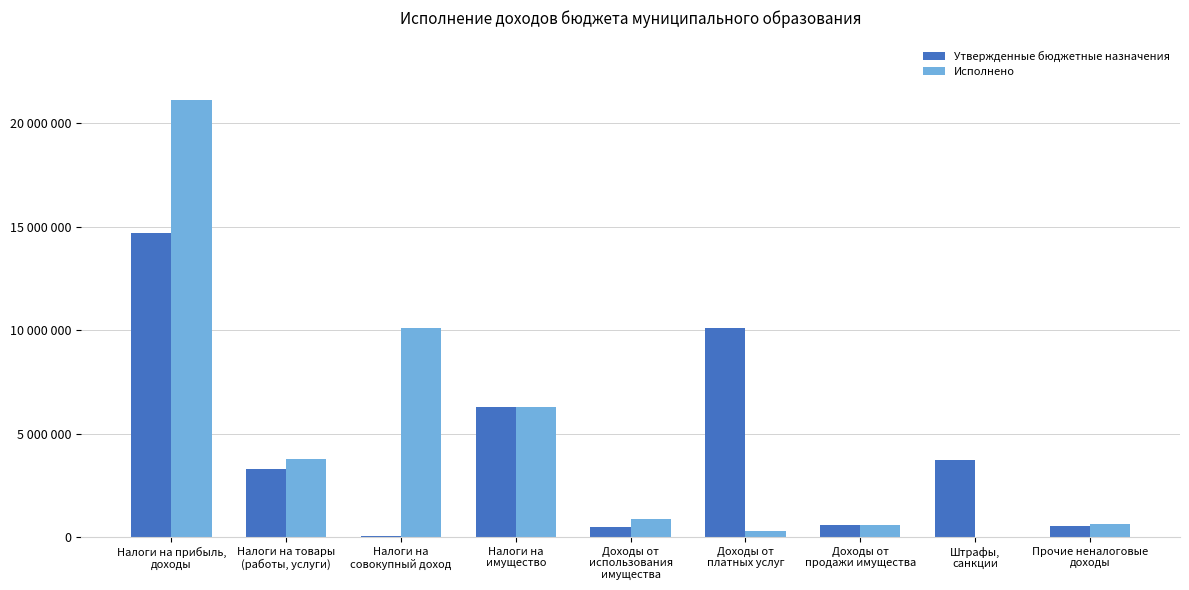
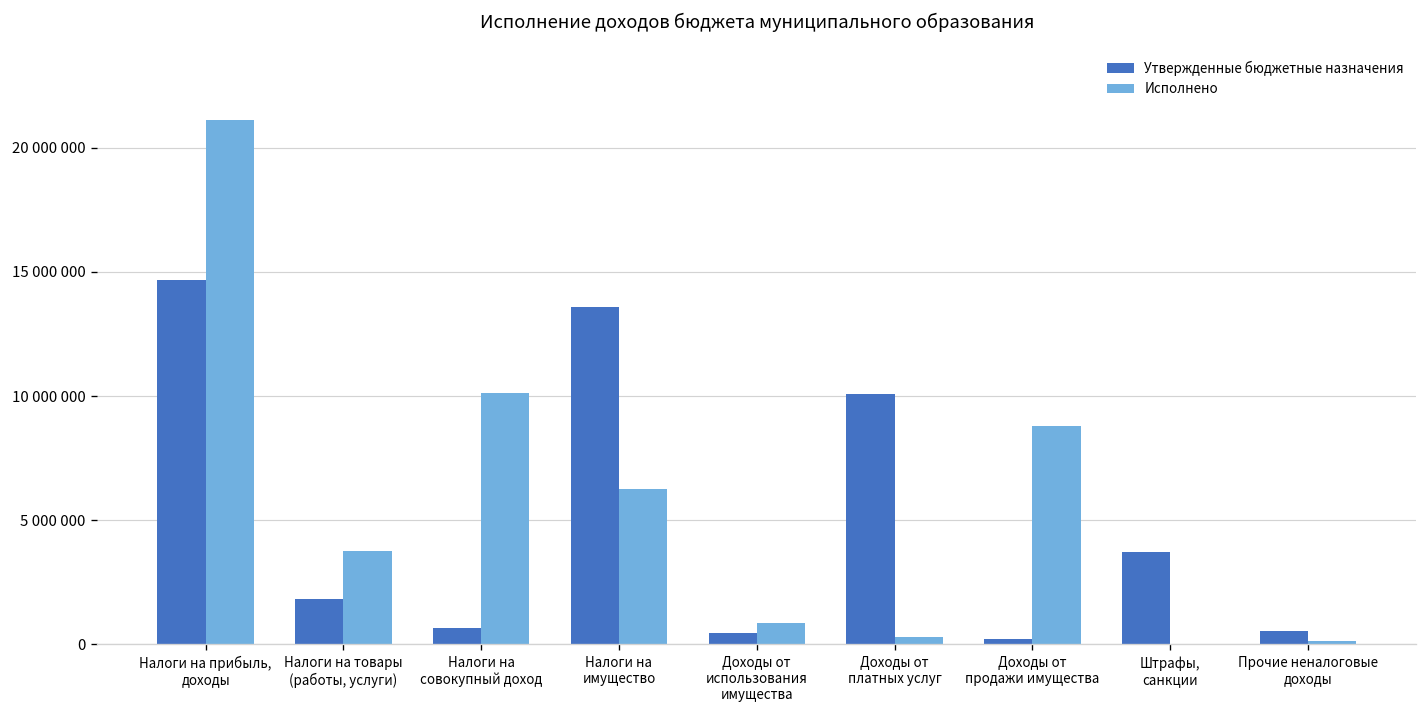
Утвержденные бюджетные назначения, Налоги на товары (работы, услуги): 3300000 -> 1800000
Утвержденные бюджетные назначения, Налоги на совокупный доход: 100000 -> 700000
Утвержденные бюджетные назначения, Налоги на имущество: 6300000 -> 13600000
Утвержденные бюджетные назначения, Доходы от продажи имущества: 600000 -> 200000
Исполнено, Доходы от продажи имущества: 600000 -> 8800000
Исполнено, Прочие неналоговые доходы: 600000 -> 100000
